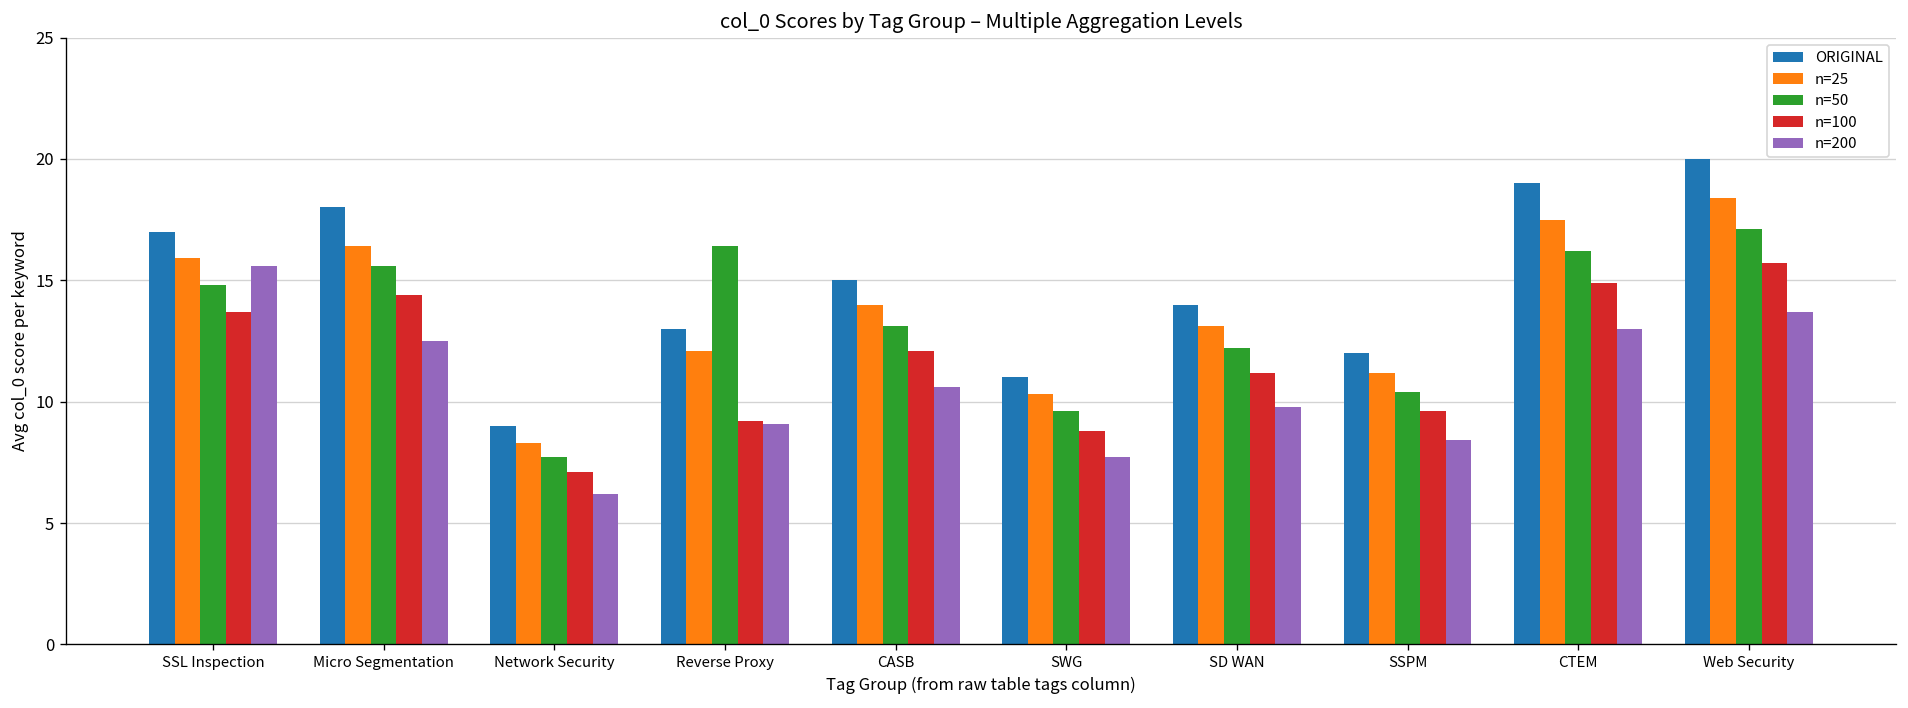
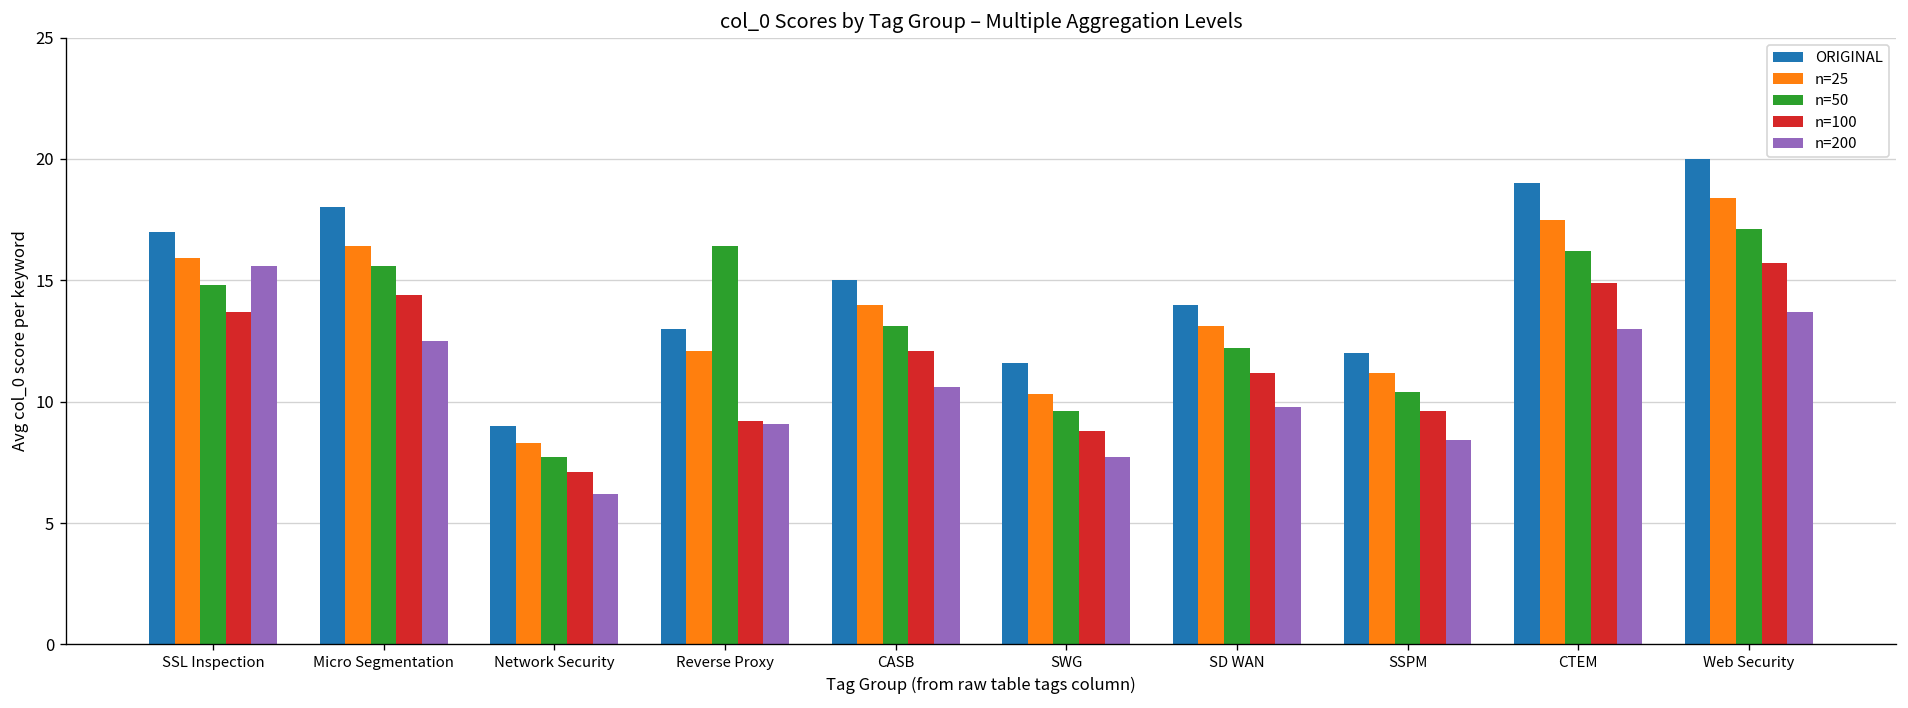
ORIGINAL, SWG: 11.0 -> 11.6
